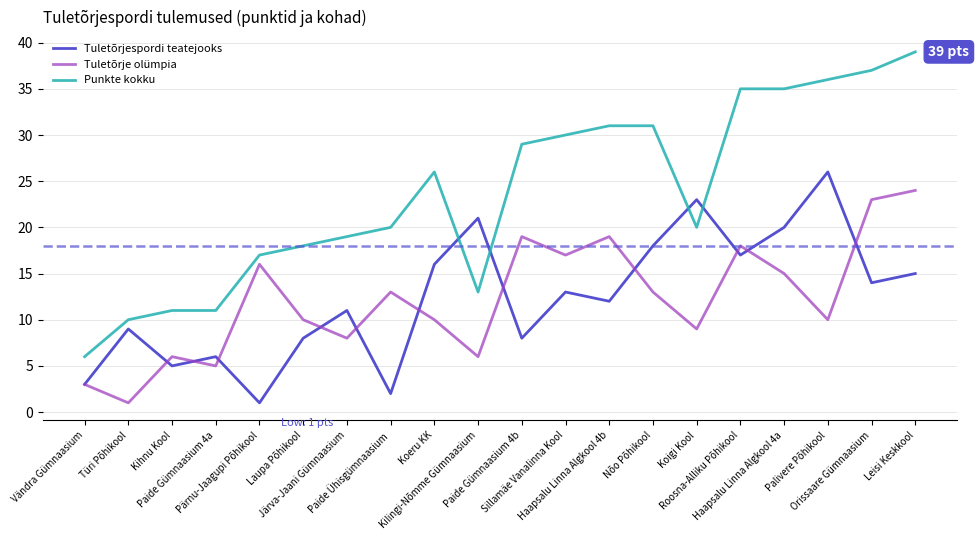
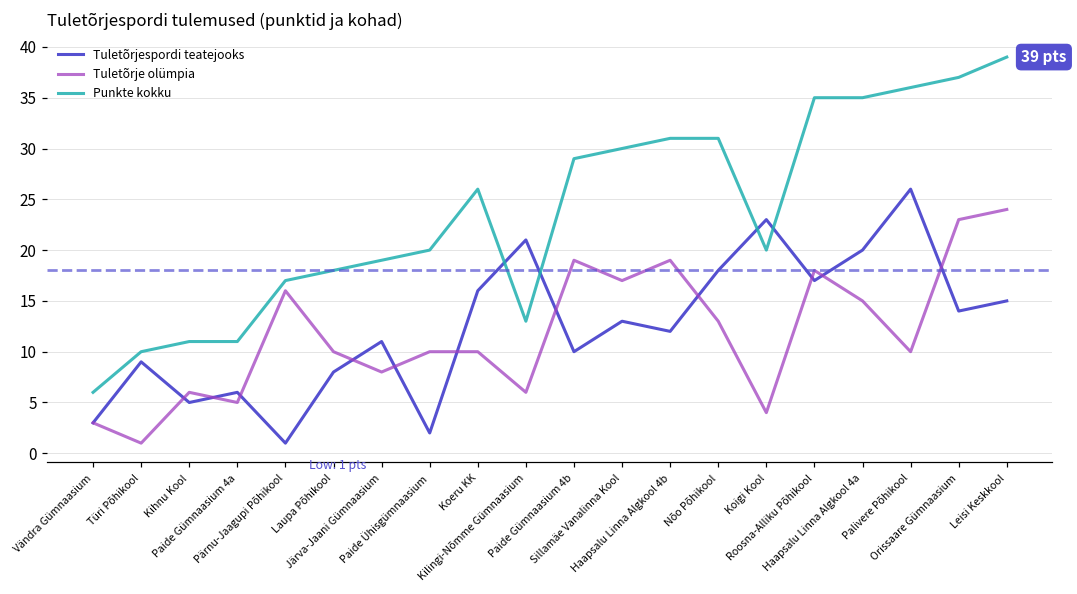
Tuletõrje olümpia, Paide Ühisgümnaasium: 13 -> 10
Tuletõrjespordi teatejooks, Paide Gümnaasium 4b: 8 -> 10
Tuletõrje olümpia, Koigi Kool: 9 -> 4
